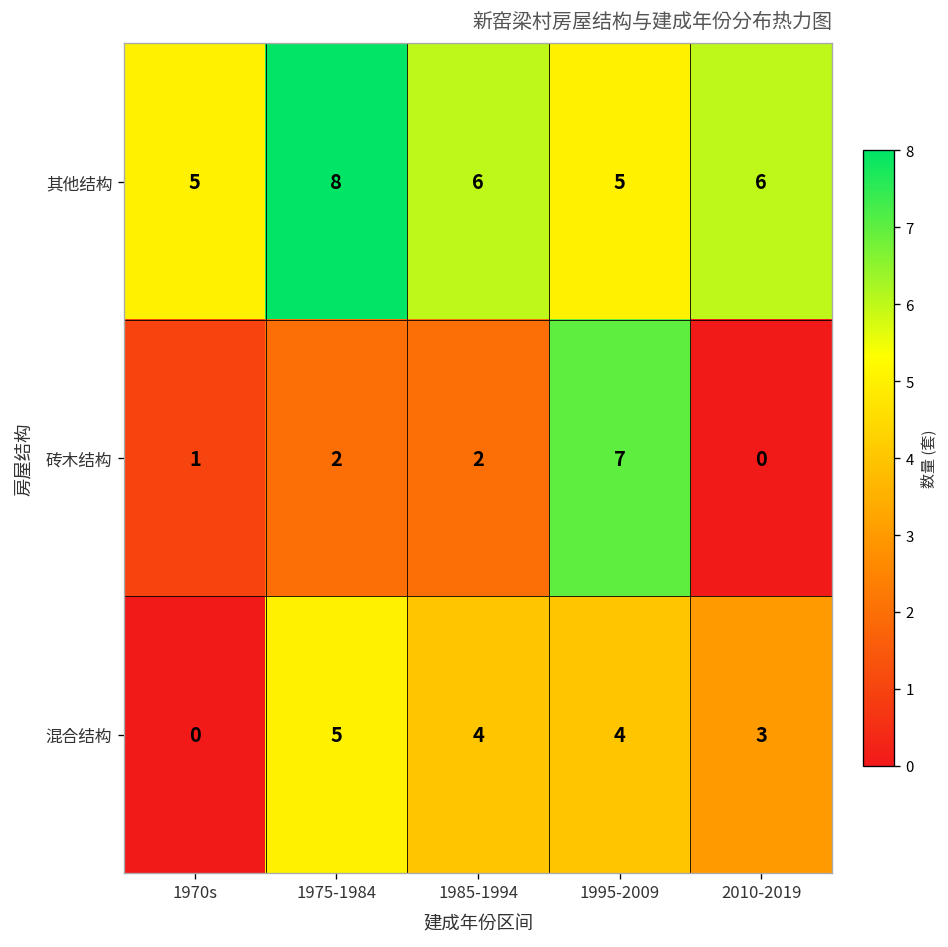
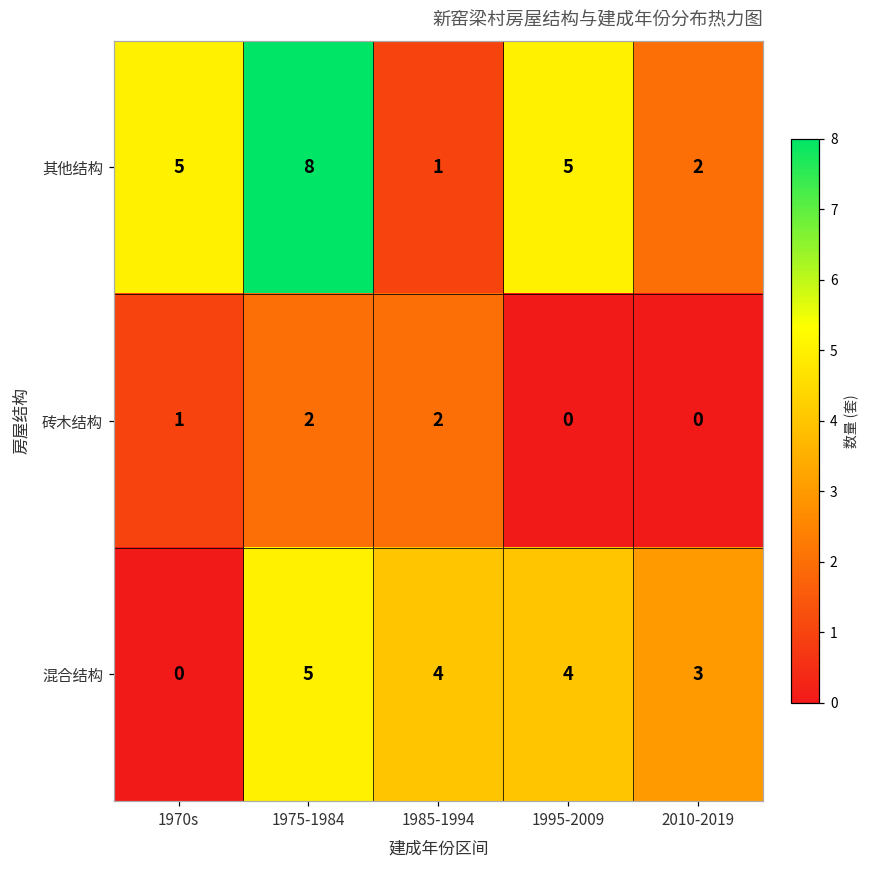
其他结构, 1985-1994: 6 -> 1
其他结构, 2010-2019: 6 -> 2
砖木结构, 1995-2009: 7 -> 0
